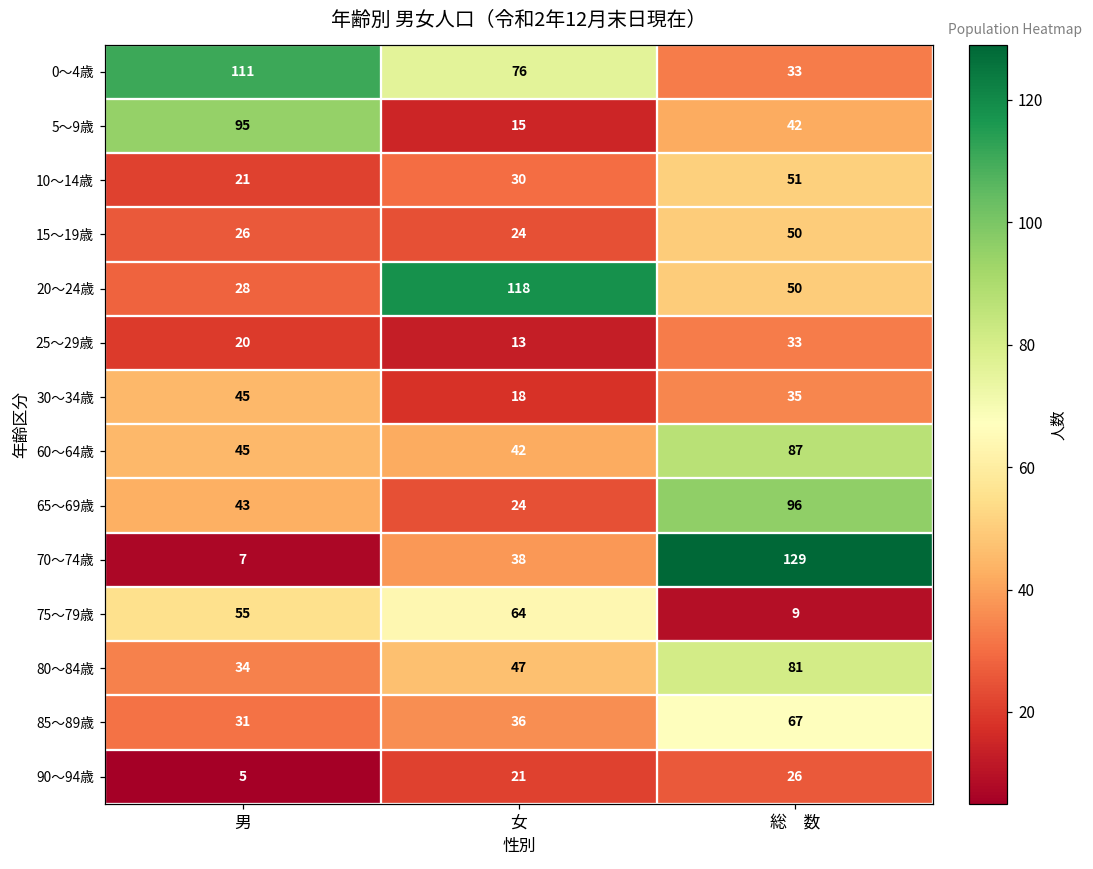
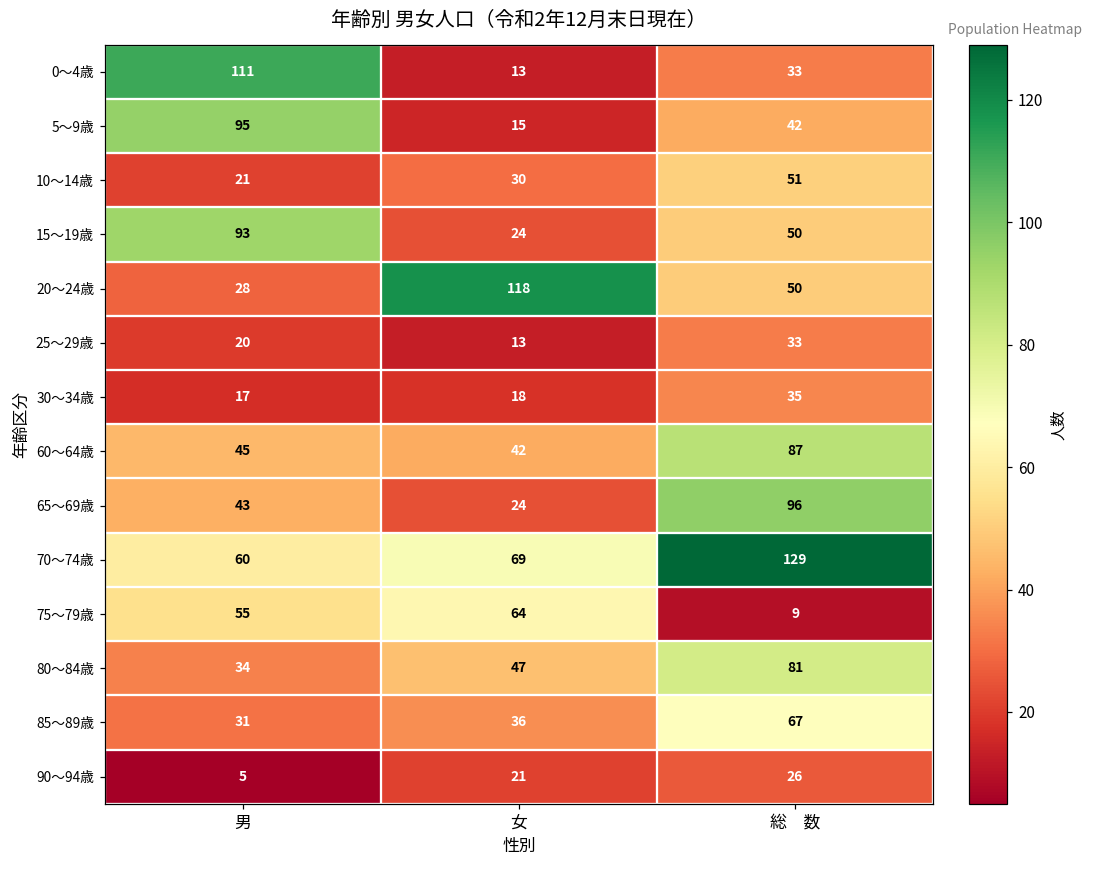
0～4歳, 女: 76 -> 13
15～19歳, 男: 26 -> 93
30～34歳, 男: 45 -> 17
70～74歳, 男: 7 -> 60
70～74歳, 女: 38 -> 69
